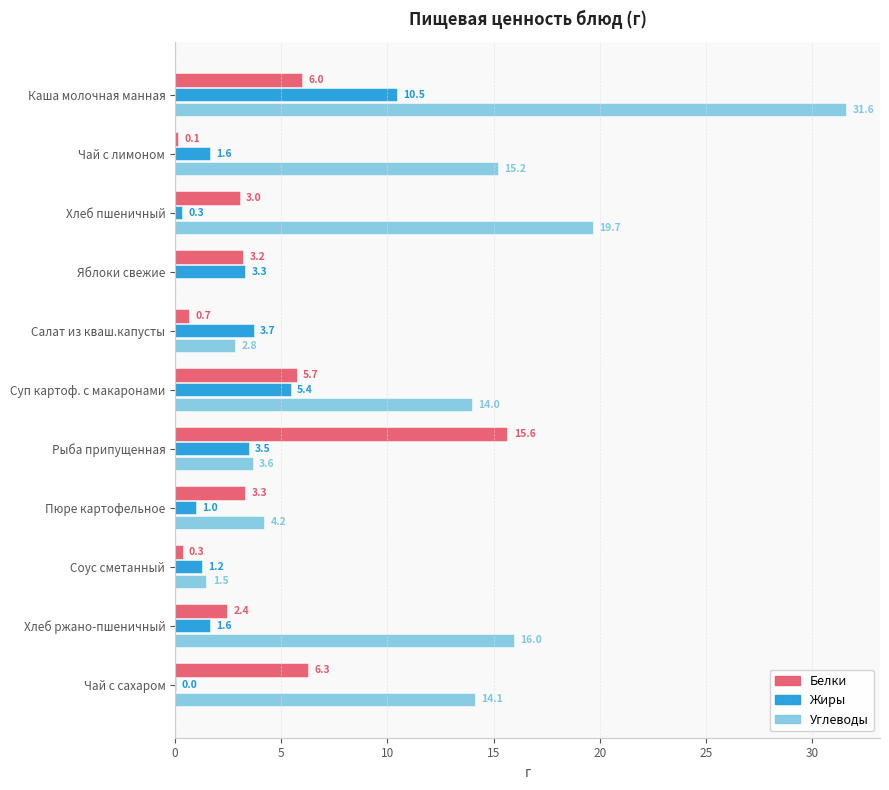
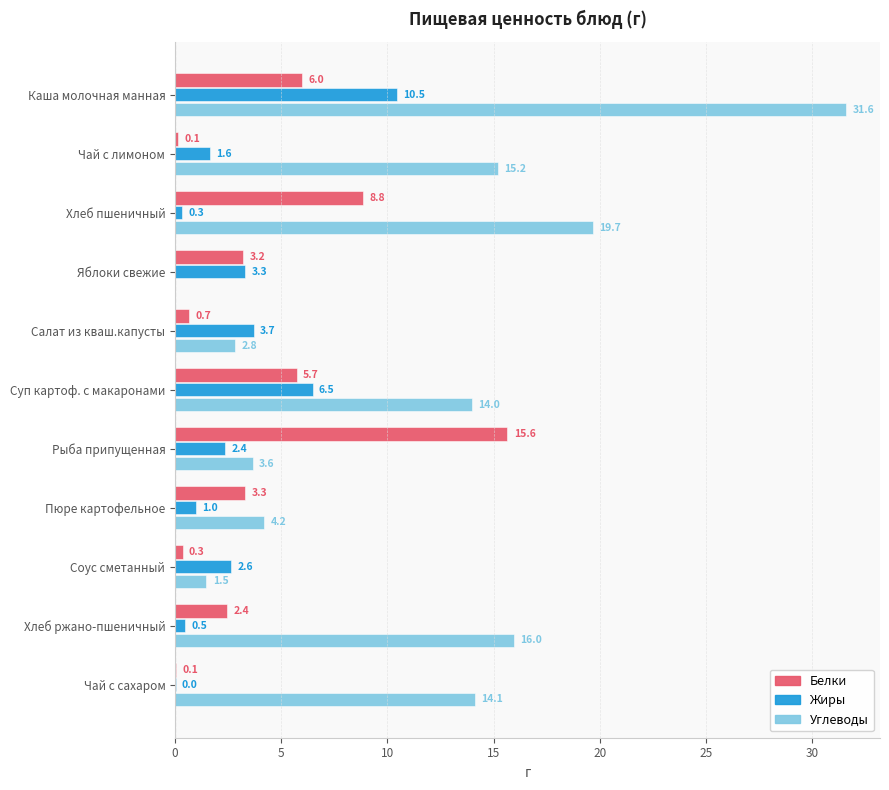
Белки, Хлеб пшеничный: 3.0 -> 8.8
Жиры, Суп картоф. с макаронами: 5.4 -> 6.5
Жиры, Рыба припущенная: 3.5 -> 2.4
Жиры, Соус сметанный: 1.2 -> 2.6
Жиры, Хлеб ржано-пшеничный: 1.6 -> 0.5
Белки, Чай с сахаром: 6.3 -> 0.1
